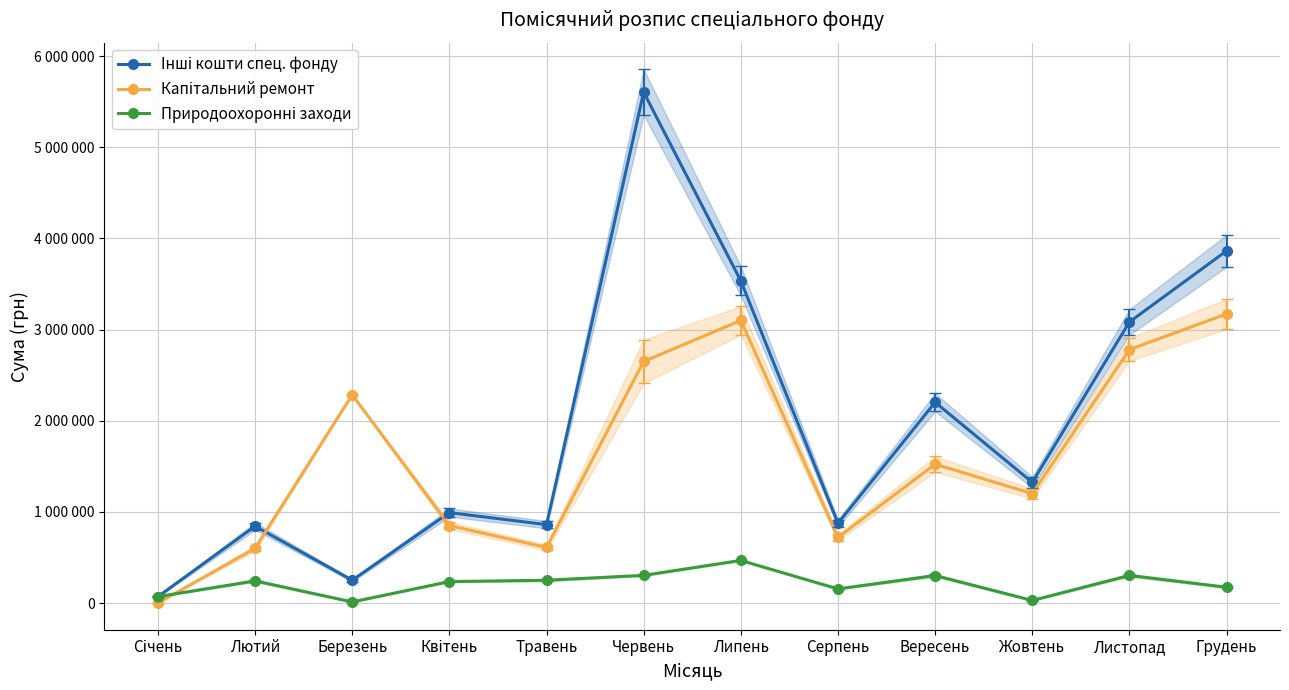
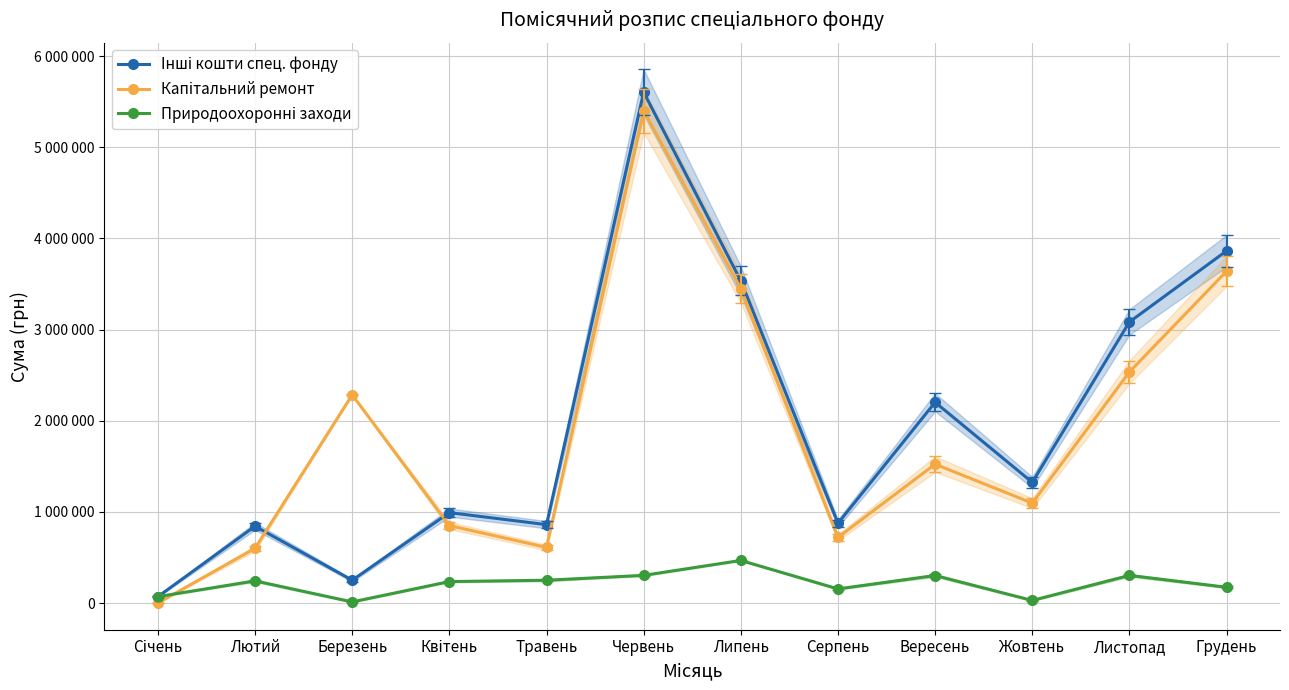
Капітальний ремонт, Червень: 2600000 -> 5400000
Капітальний ремонт, Липень: 3100000 -> 3500000
Капітальний ремонт, Жовтень: 1200000 -> 1100000
Капітальний ремонт, Листопад: 2800000 -> 2500000
Капітальний ремонт, Грудень: 3200000 -> 3600000
